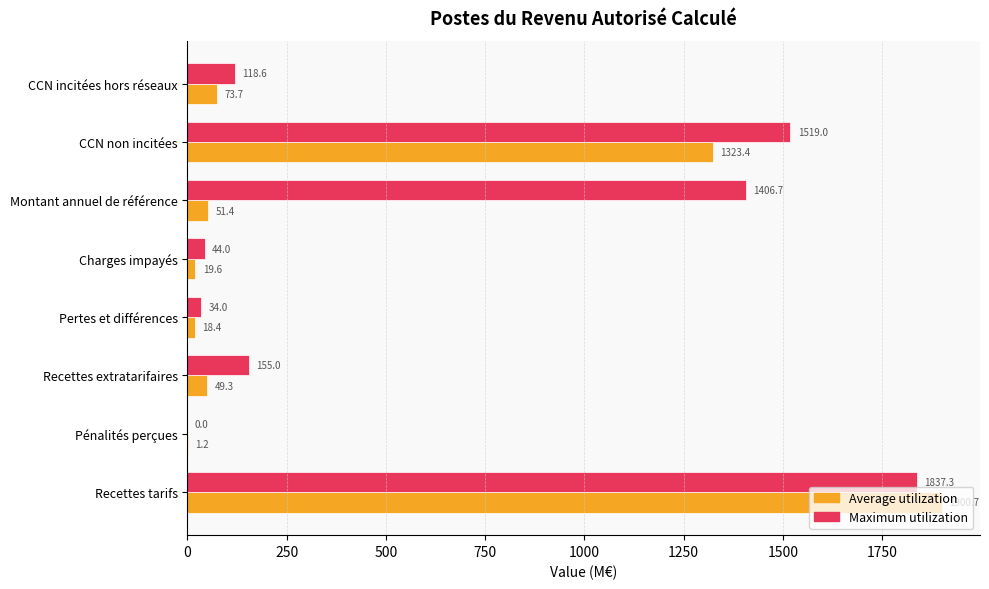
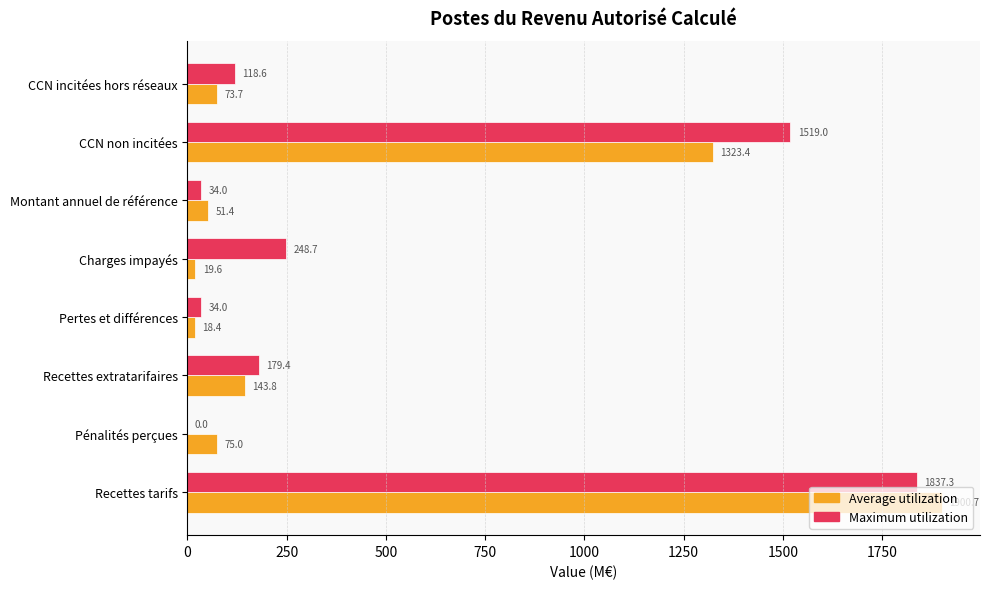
Maximum utilization, Montant annuel de référence: 1406.7 -> 34.0
Maximum utilization, Charges impayés: 44.0 -> 248.7
Maximum utilization, Recettes extratarifaires: 155.0 -> 179.4
Average utilization, Recettes extratarifaires: 49.3 -> 143.8
Average utilization, Pénalités perçues: 1.2 -> 75.0
